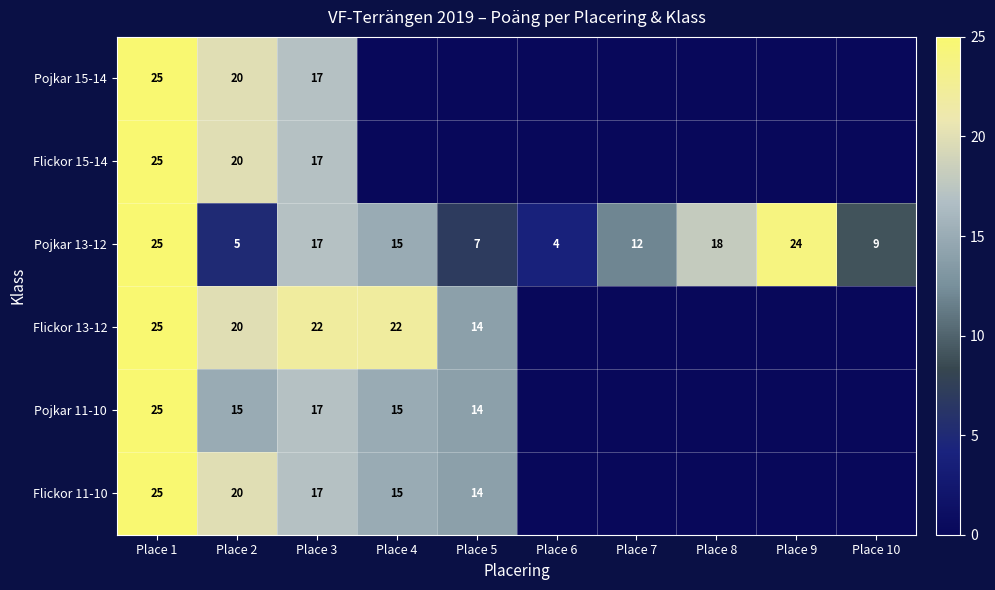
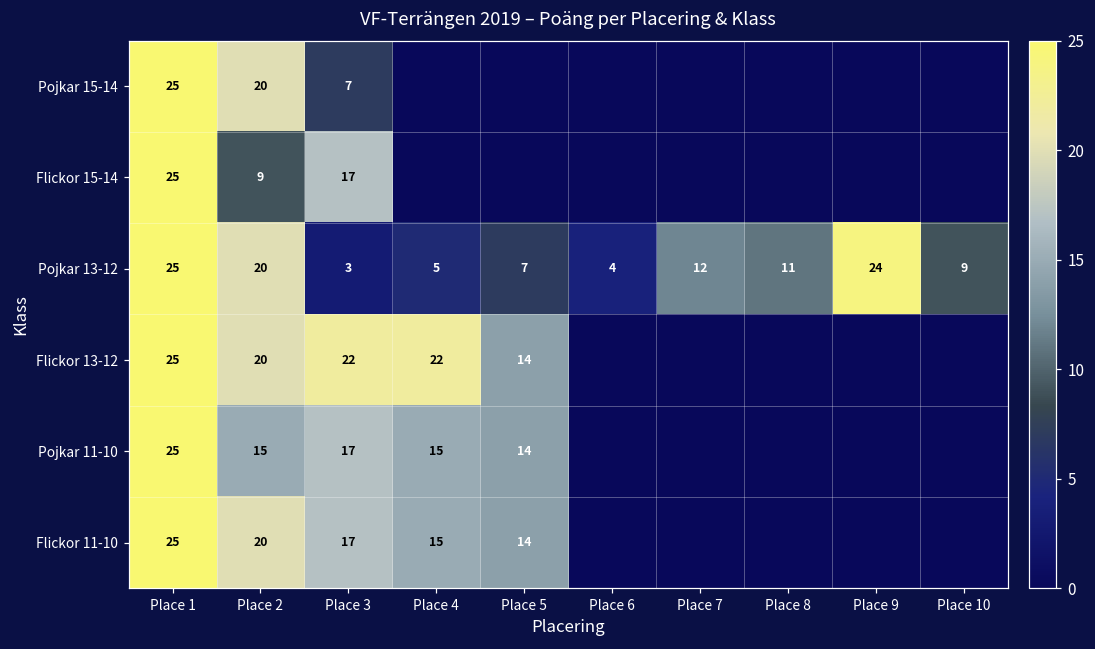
Pojkar 15-14, Place 3: 17 -> 7
Flickor 15-14, Place 2: 20 -> 9
Pojkar 13-12, Place 2: 5 -> 20
Pojkar 13-12, Place 3: 17 -> 3
Pojkar 13-12, Place 4: 15 -> 5
Pojkar 13-12, Place 8: 18 -> 11
